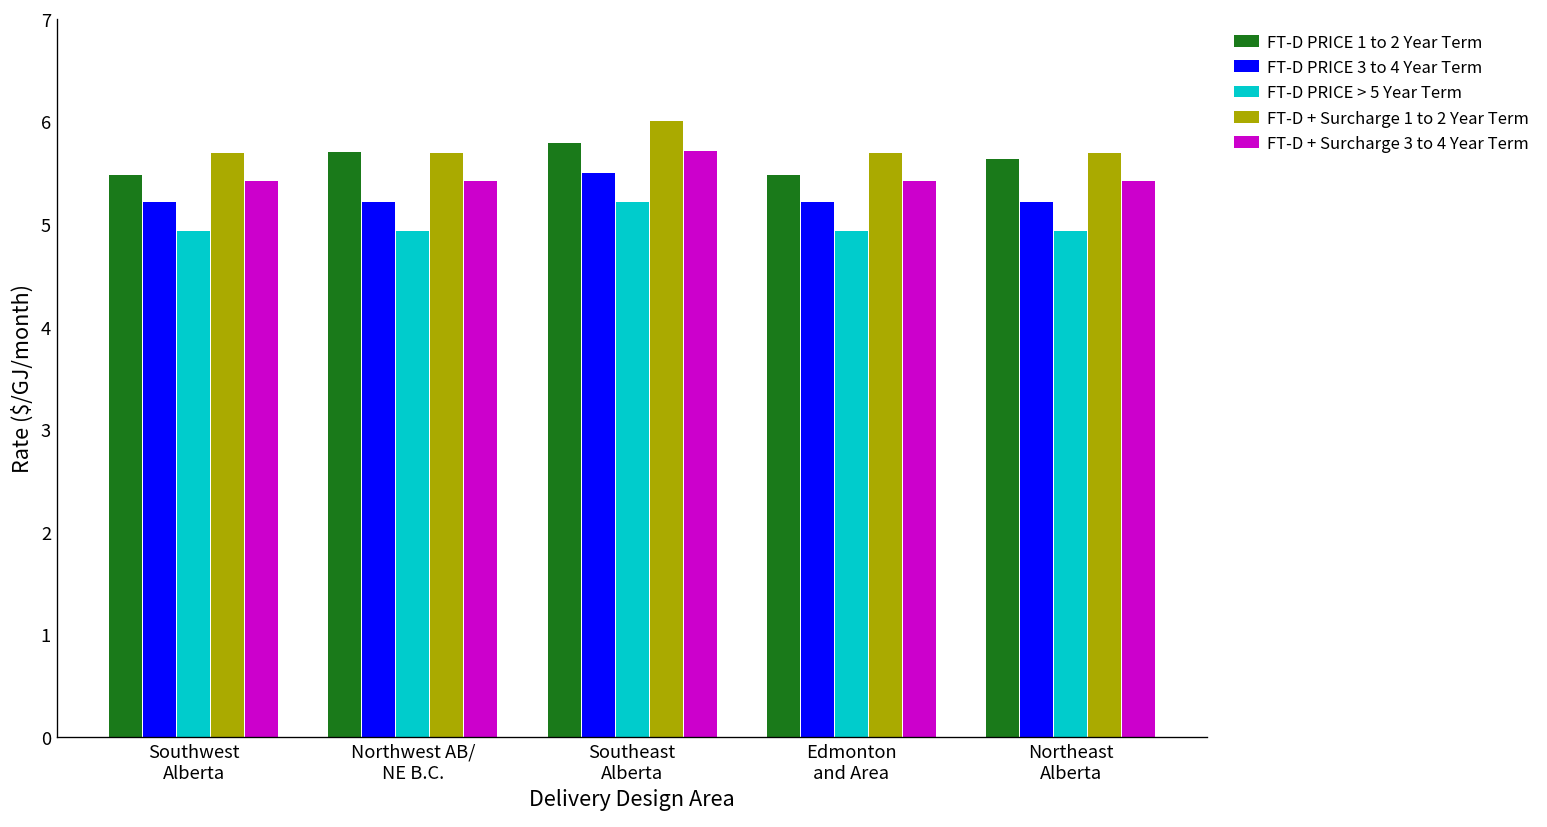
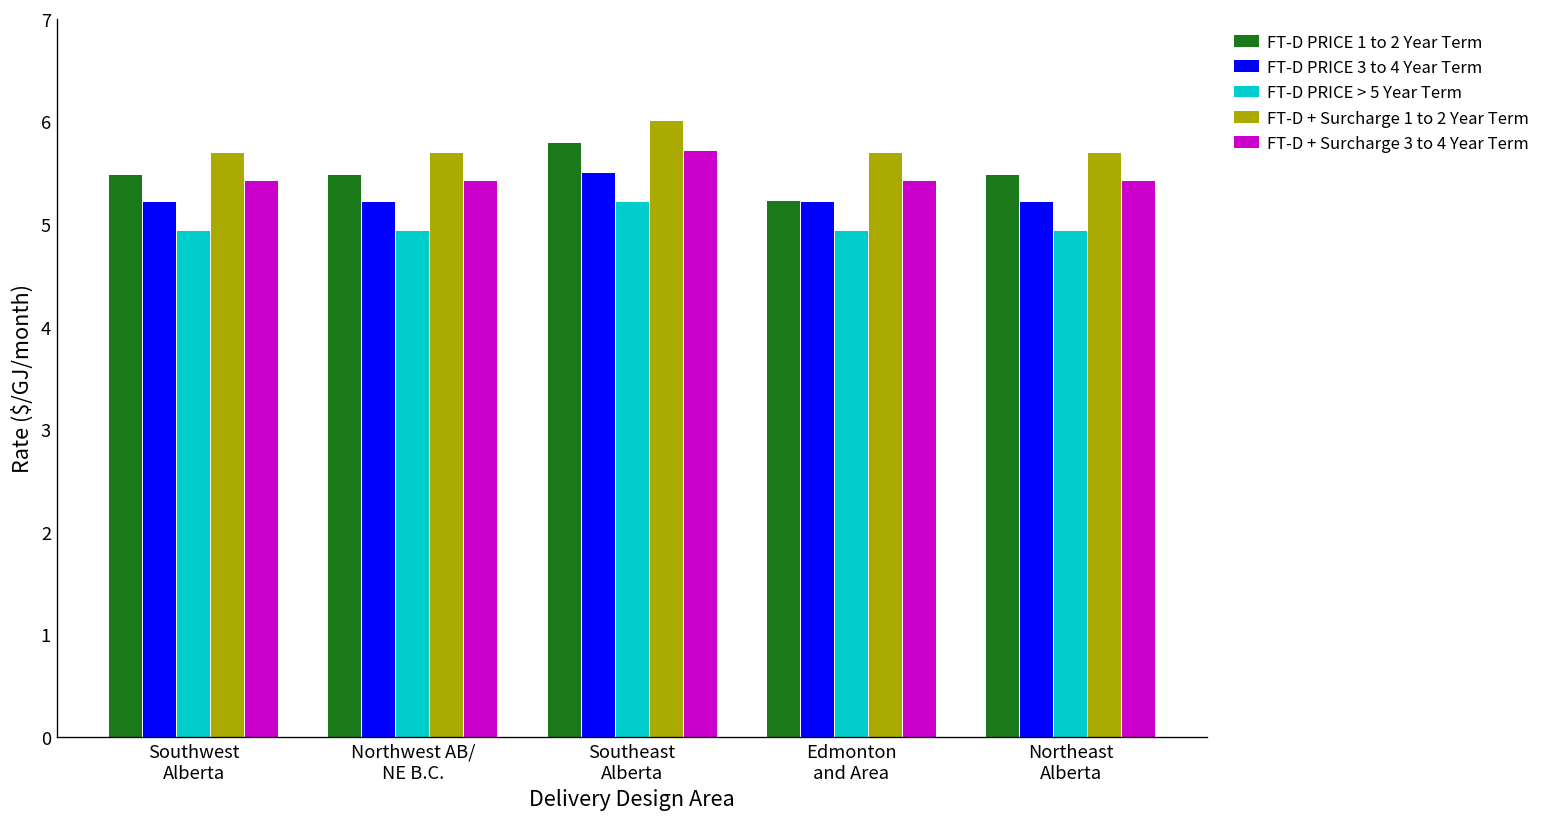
FT-D PRICE 1 to 2 Year Term, Northwest AB/ NE B.C.: 5.7 -> 5.5
FT-D PRICE 1 to 2 Year Term, Edmonton and Area: 5.5 -> 5.2
FT-D PRICE 1 to 2 Year Term, Northeast Alberta: 5.6 -> 5.5
